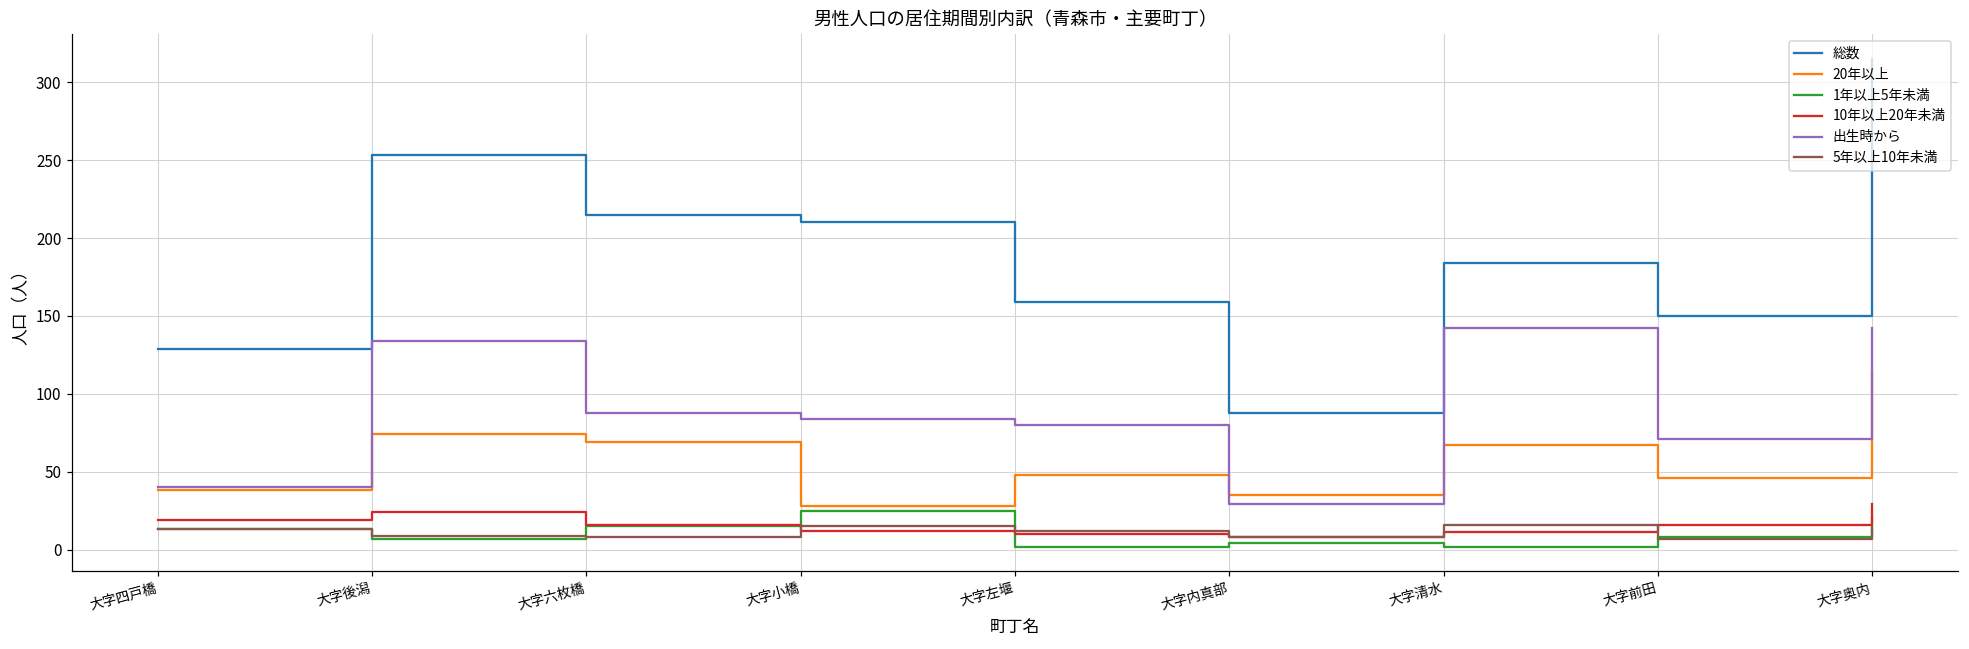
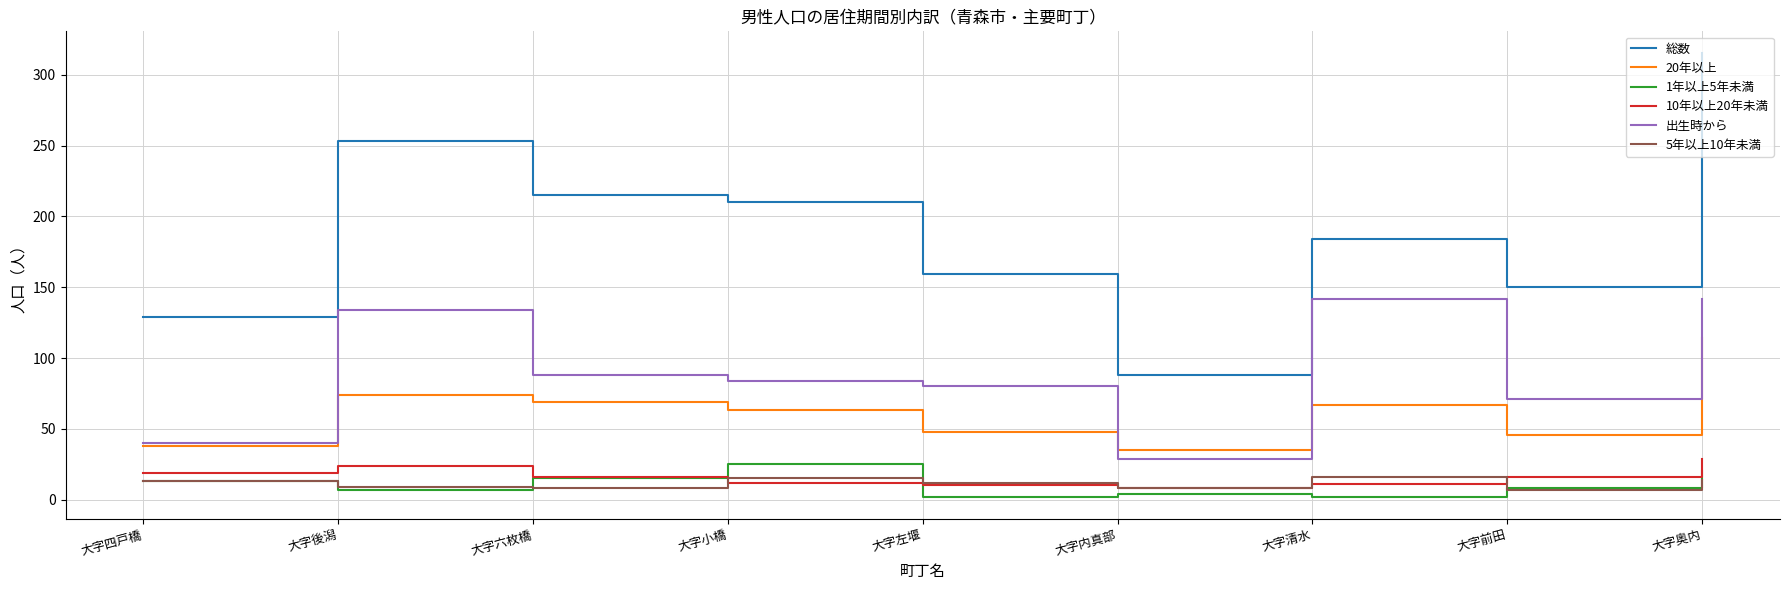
20年以上, 大字小橋: 28 -> 63
